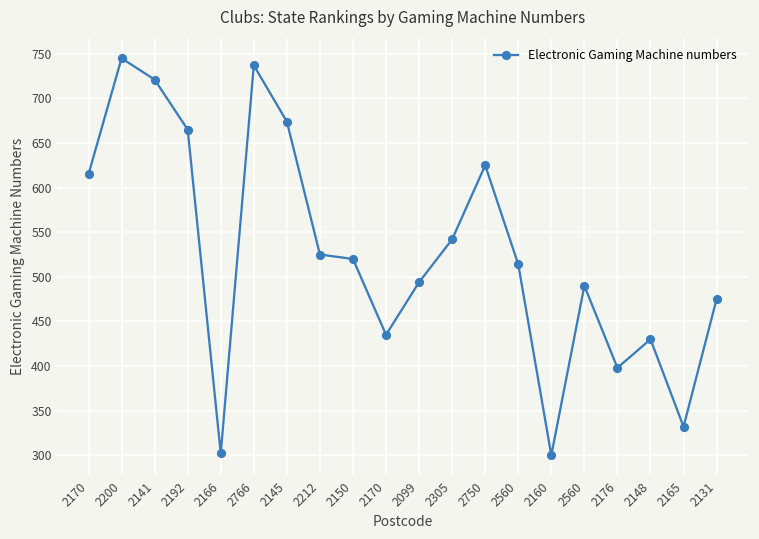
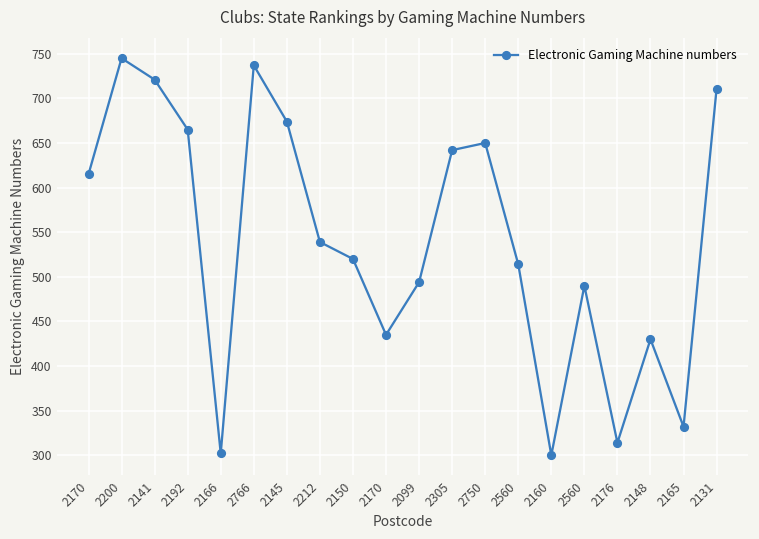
2212: 530 -> 540
2305: 540 -> 640
2750: 630 -> 650
2176: 400 -> 310
2131: 480 -> 710
